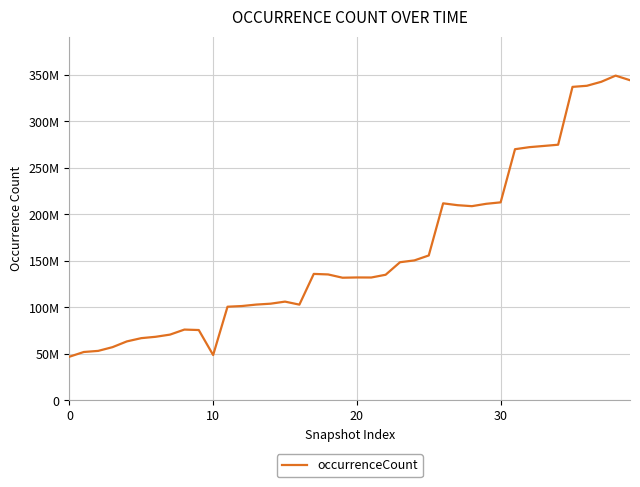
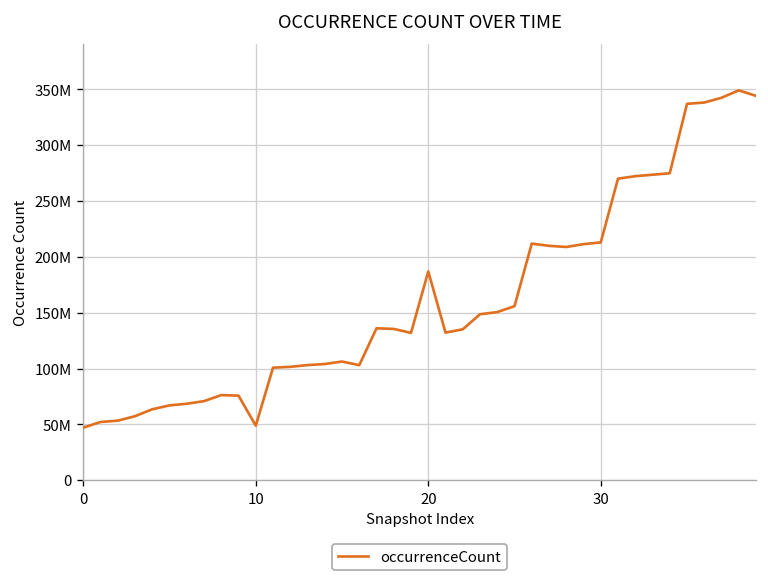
20: 130000000 -> 190000000
